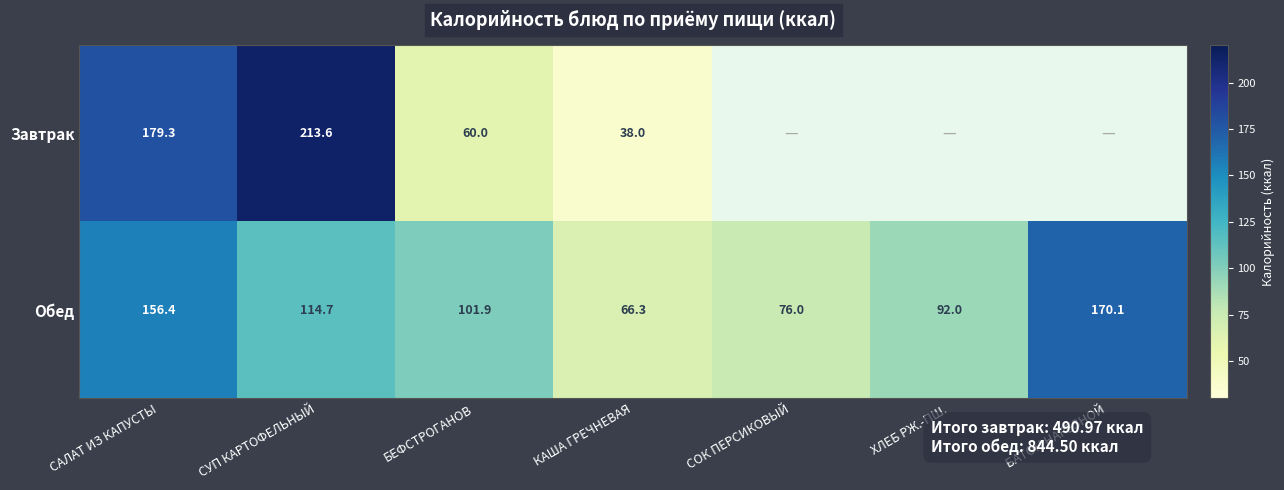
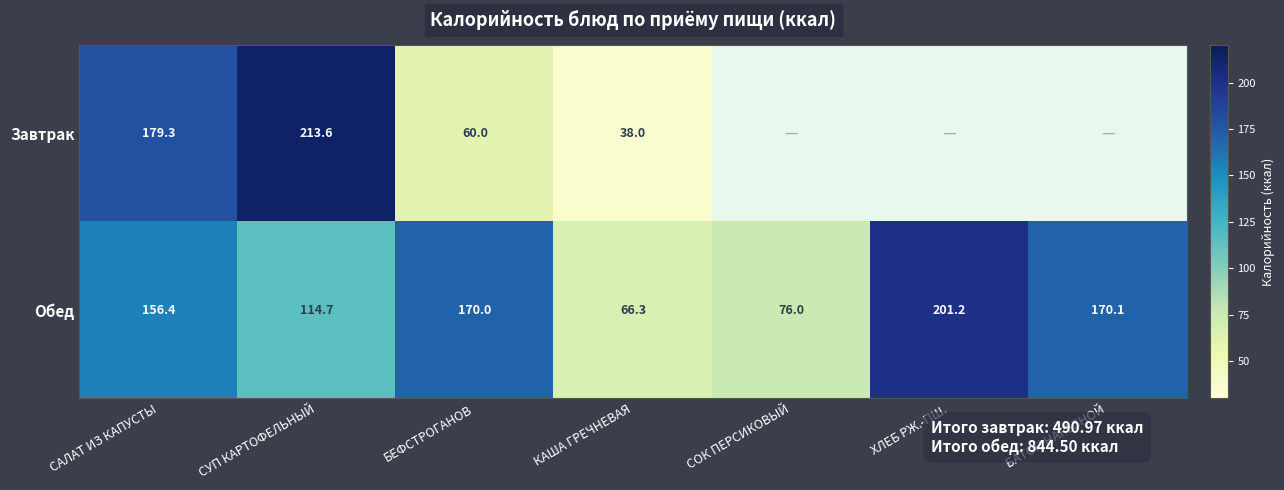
Обед, БЕФСТРОГАНОВ: 101.9 -> 170.0
Обед, ХЛЕБ РЖ.-ПШ.: 92.0 -> 201.2
